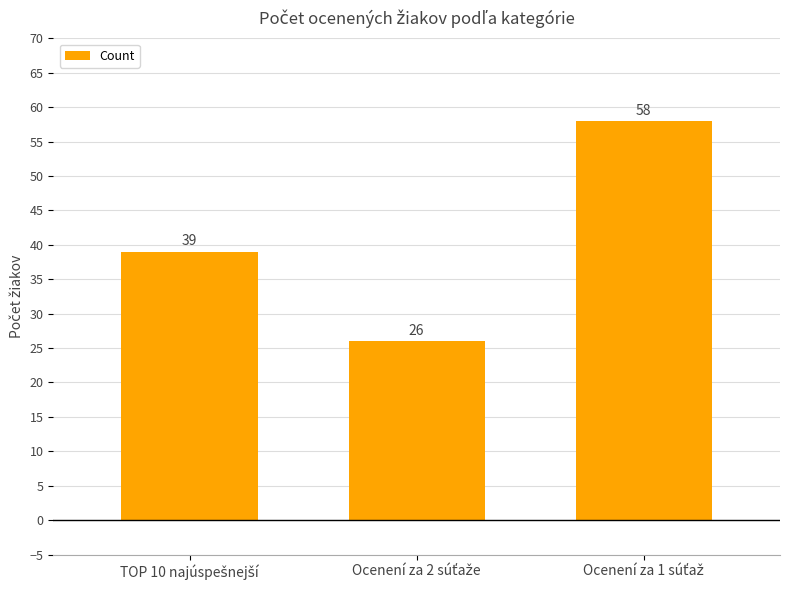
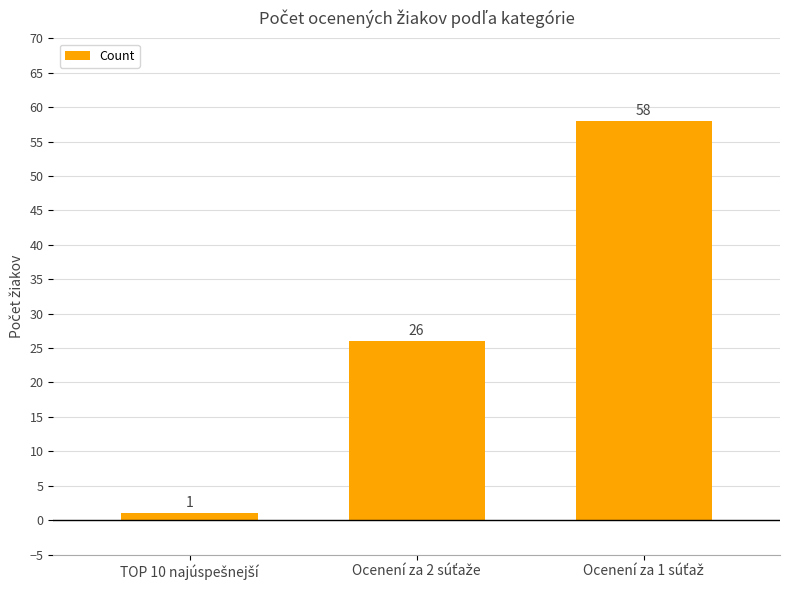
TOP 10 najúspešnejší: 39 -> 1
